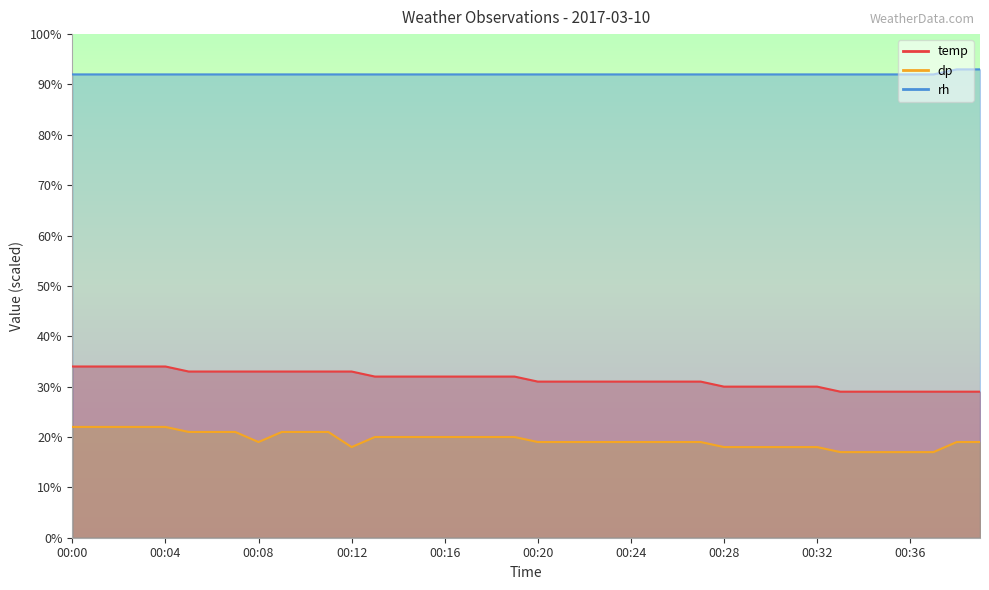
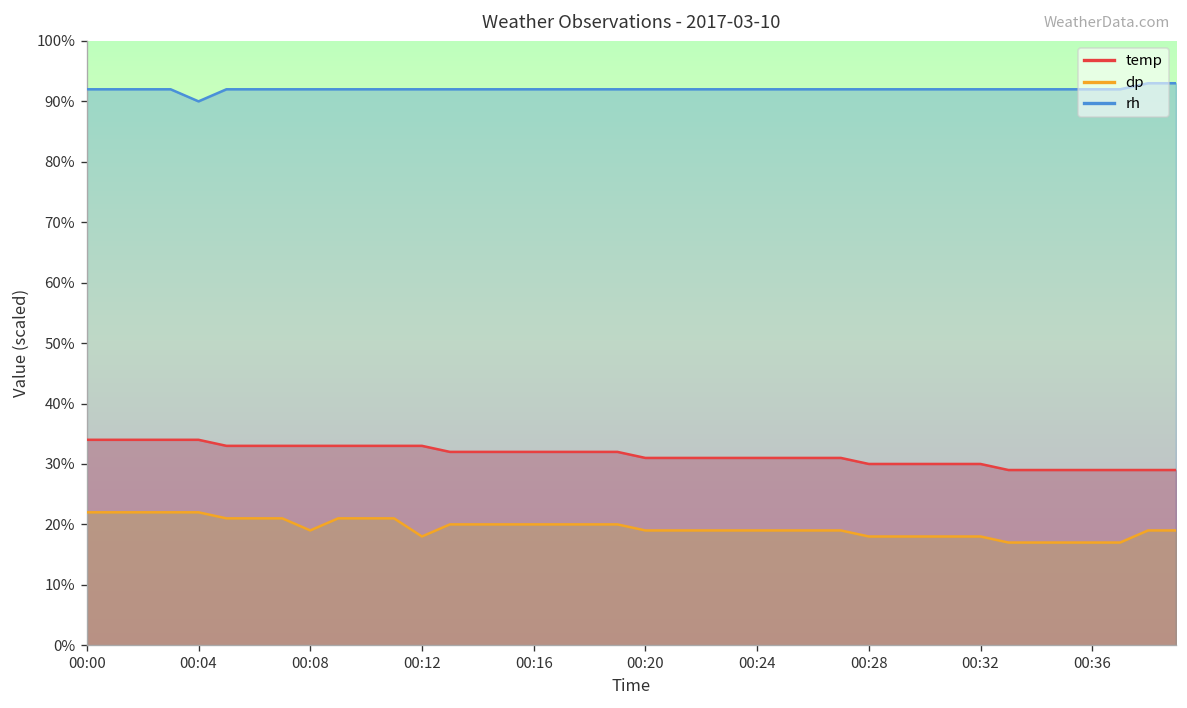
rh, 00:04: 92% -> 90%
